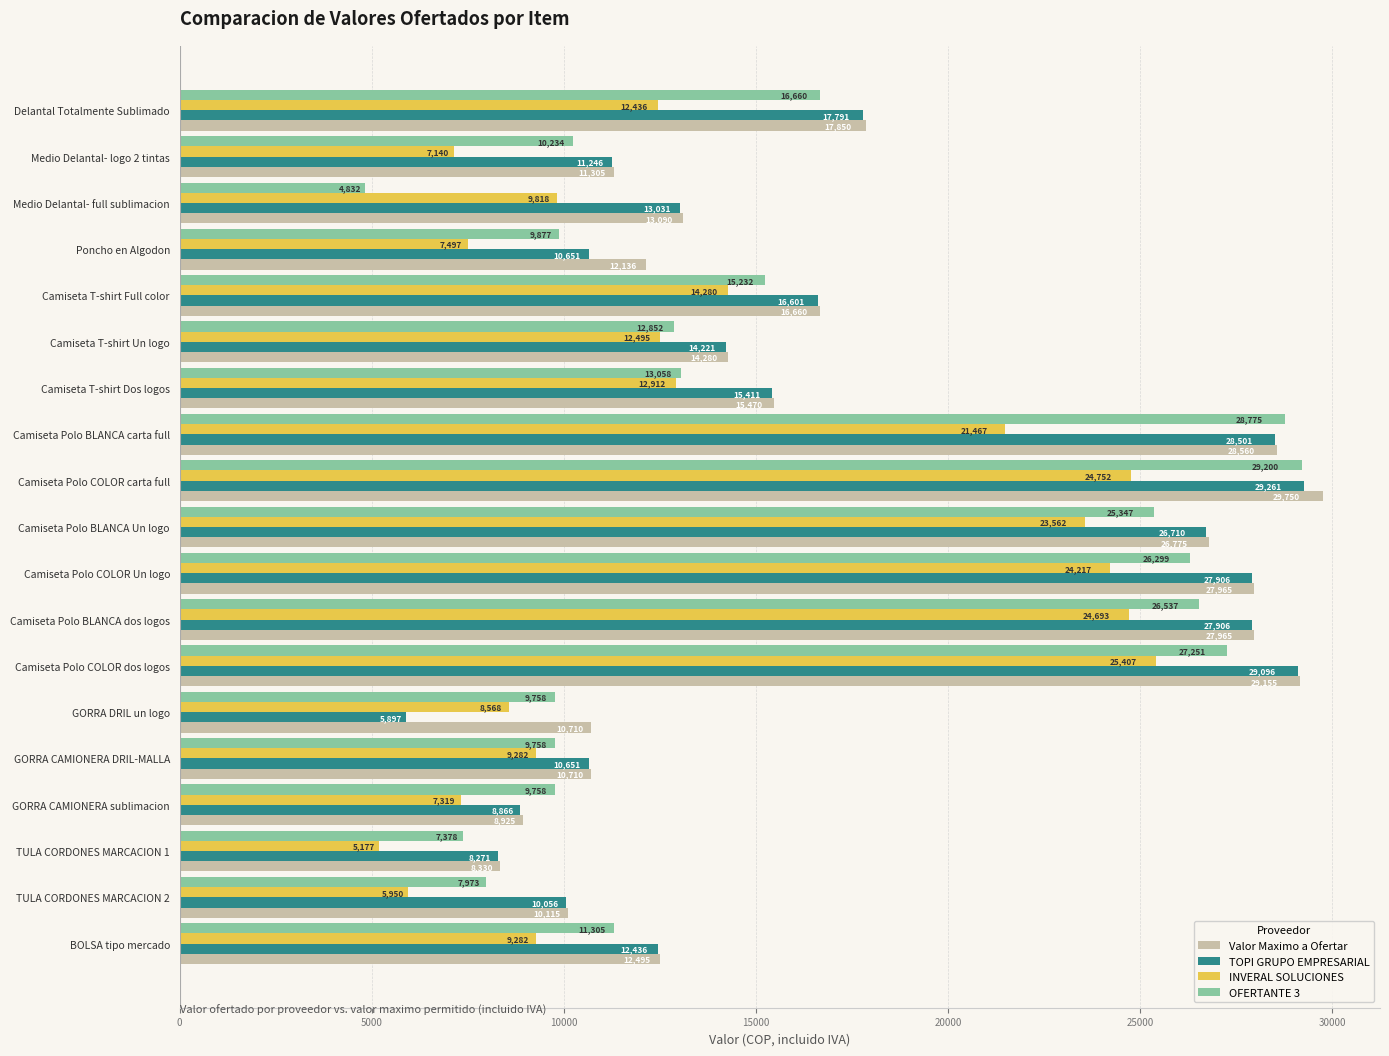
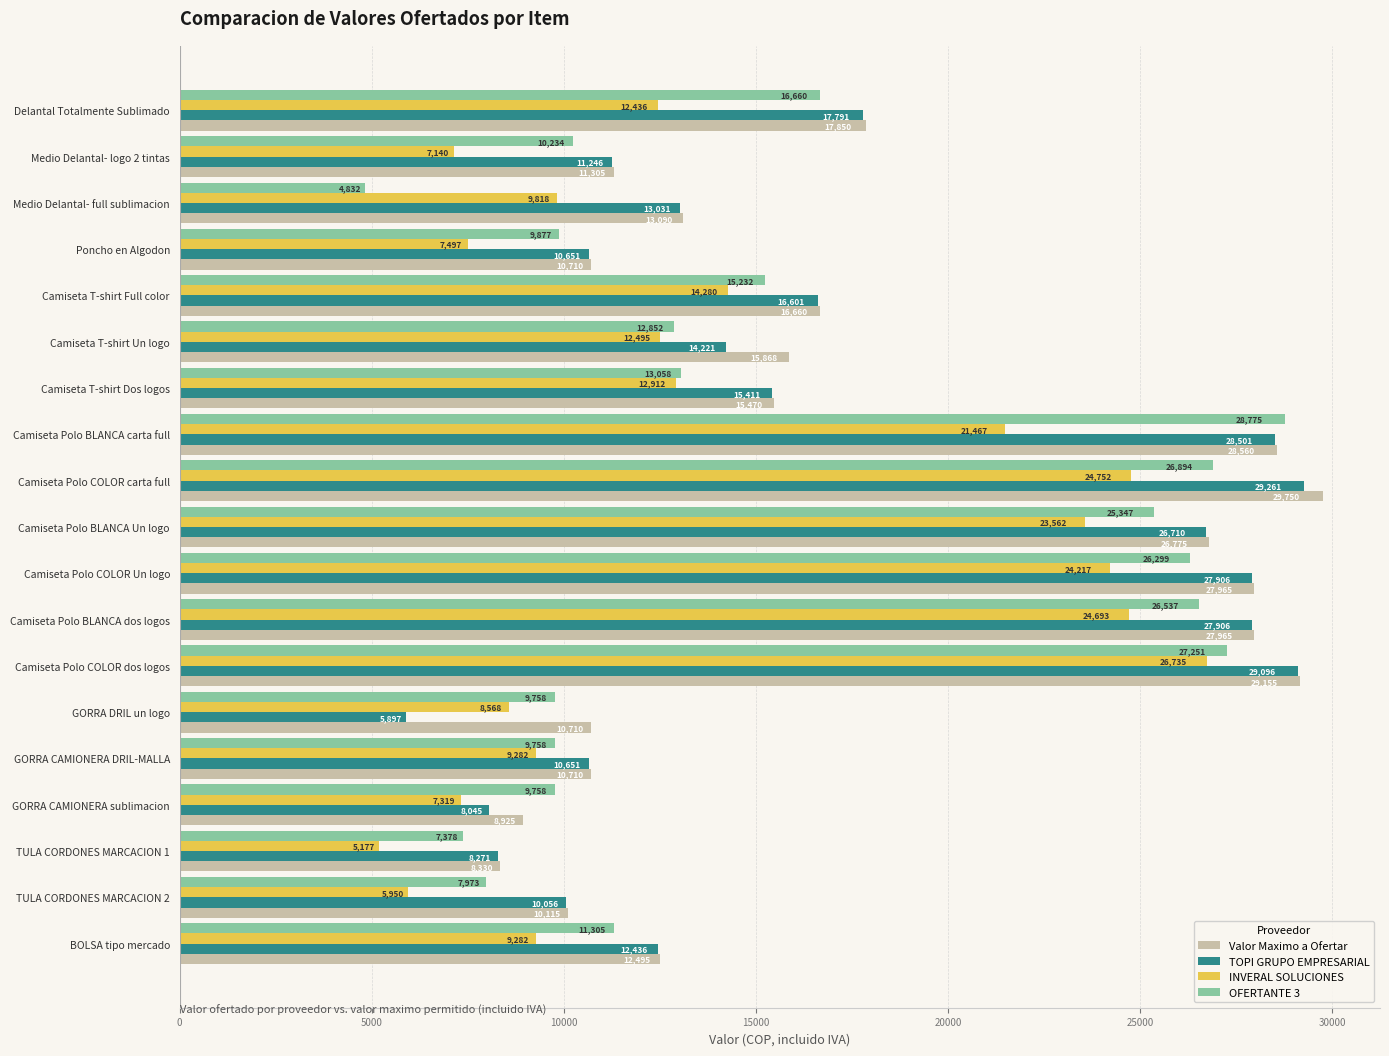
Valor Maximo a Ofertar, Poncho en Algodon: 12,136 -> 10,710
Valor Maximo a Ofertar, Camiseta T-shirt Un logo: 14,280 -> 15,868
OFERTANTE 3, Camiseta Polo COLOR carta full: 29,200 -> 26,894
INVERAL SOLUCIONES, Camiseta Polo COLOR dos logos: 25,407 -> 26,735
TOPI GRUPO EMPRESARIAL, GORRA CAMIONERA sublimacion: 8,866 -> 8,045
